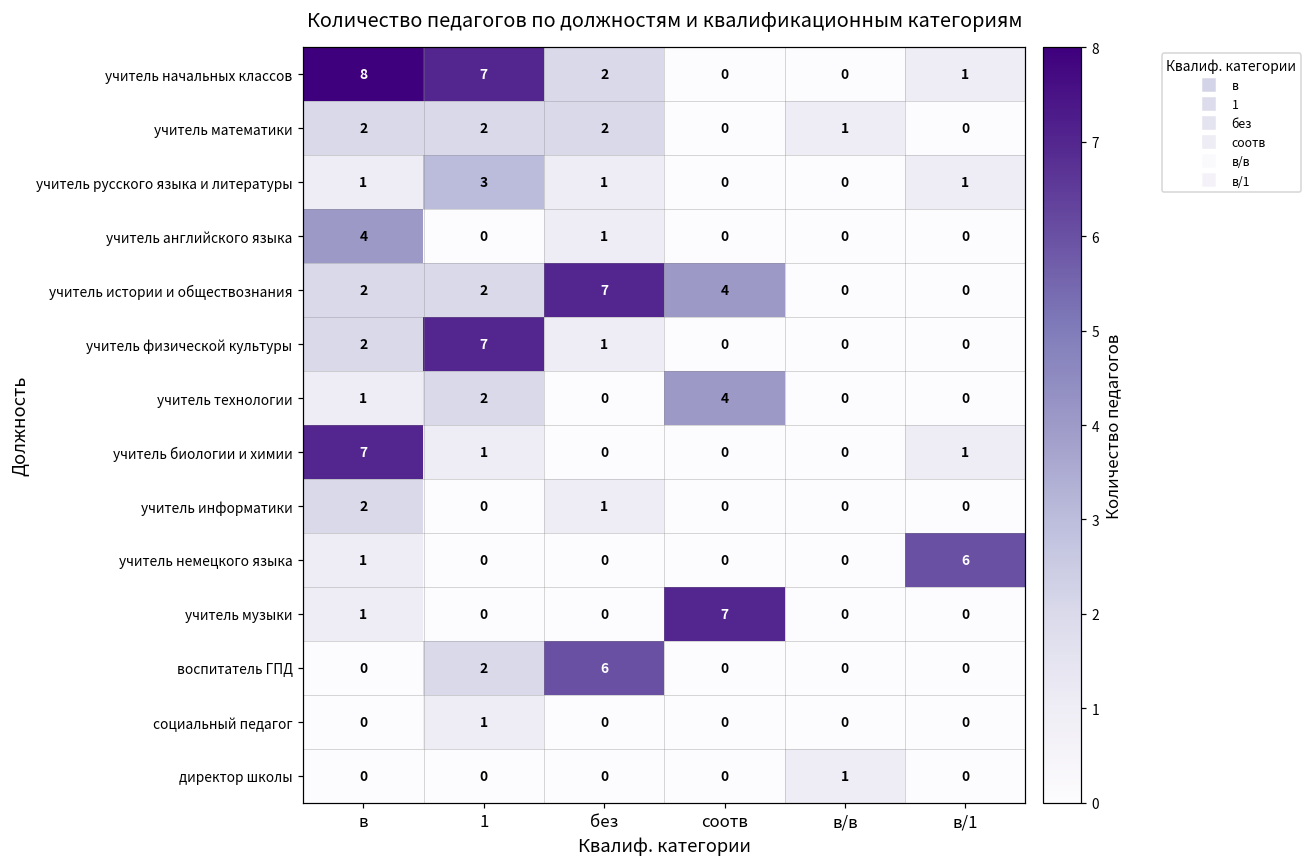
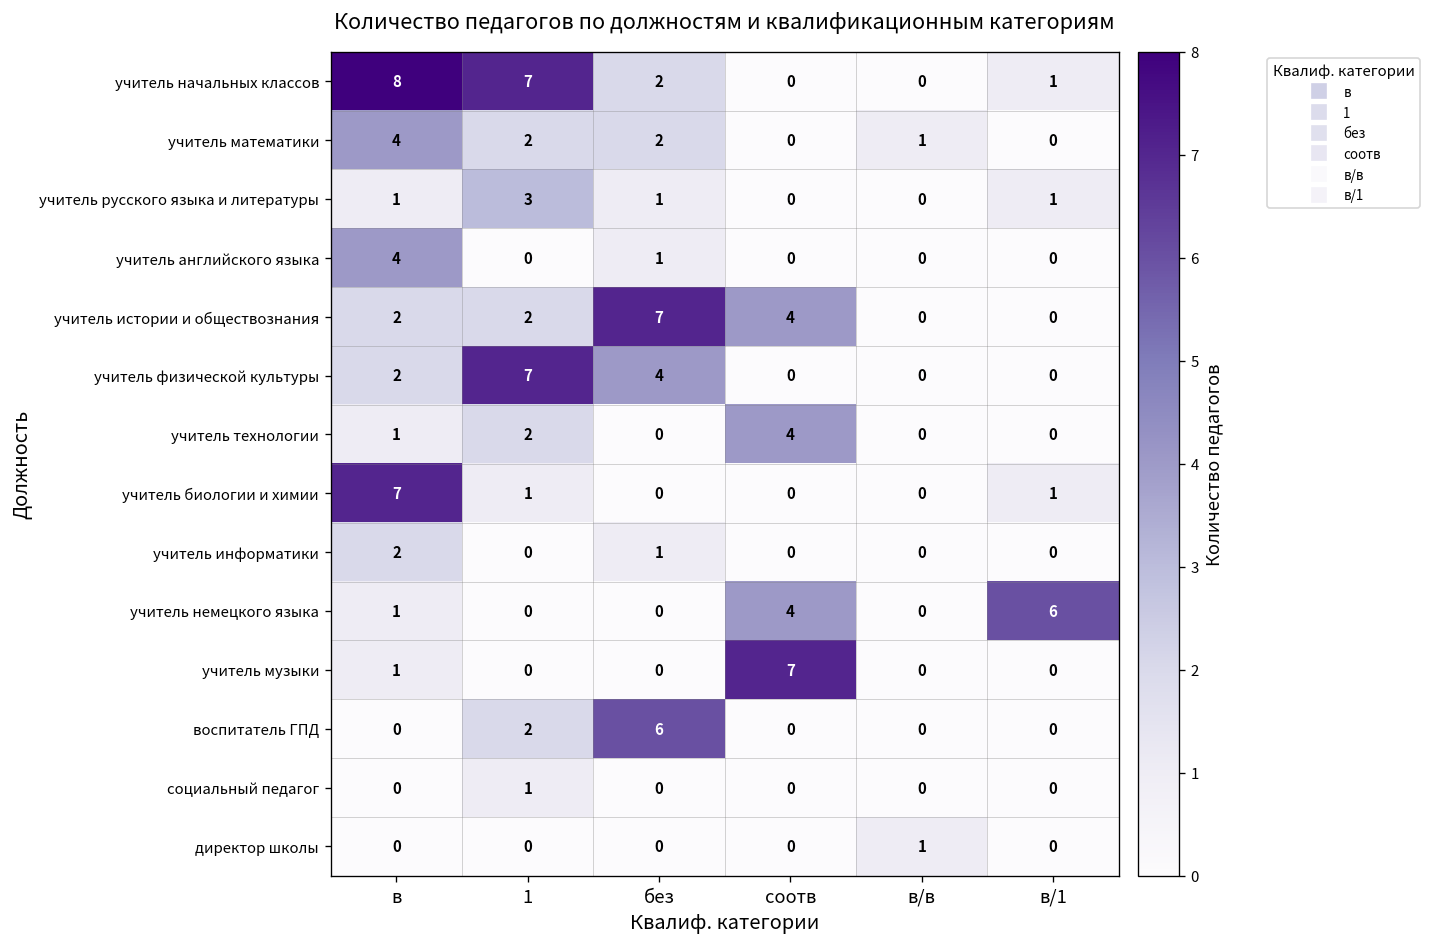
учитель математики, в: 2 -> 4
учитель физической культуры, без: 1 -> 4
учитель немецкого языка, соотв: 0 -> 4
